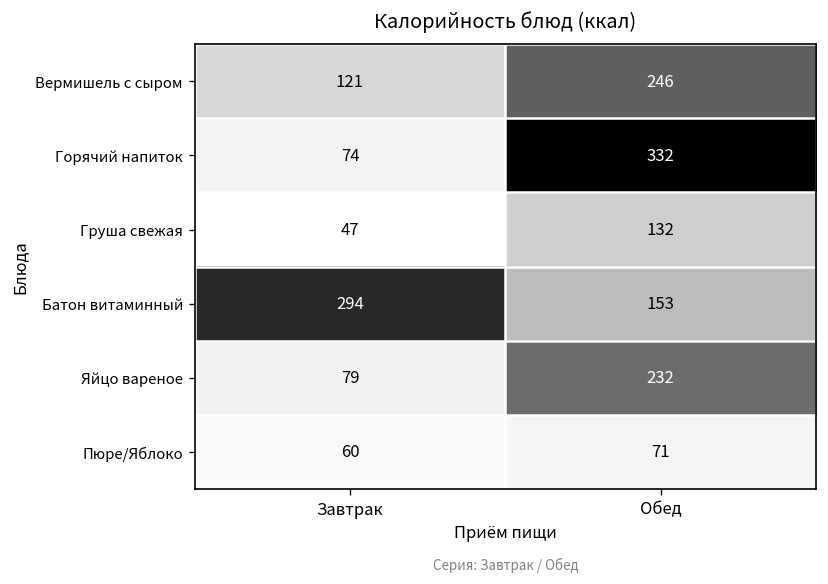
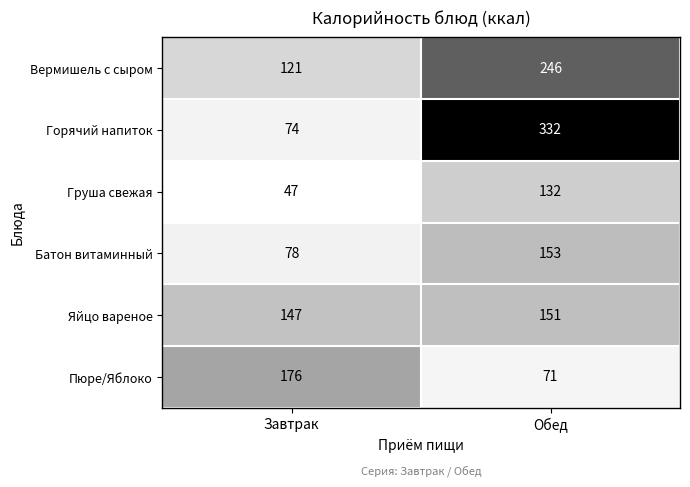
Батон витаминный, Завтрак: 294 -> 78
Яйцо вареное, Завтрак: 79 -> 147
Яйцо вареное, Обед: 232 -> 151
Пюре/Яблоко, Завтрак: 60 -> 176
